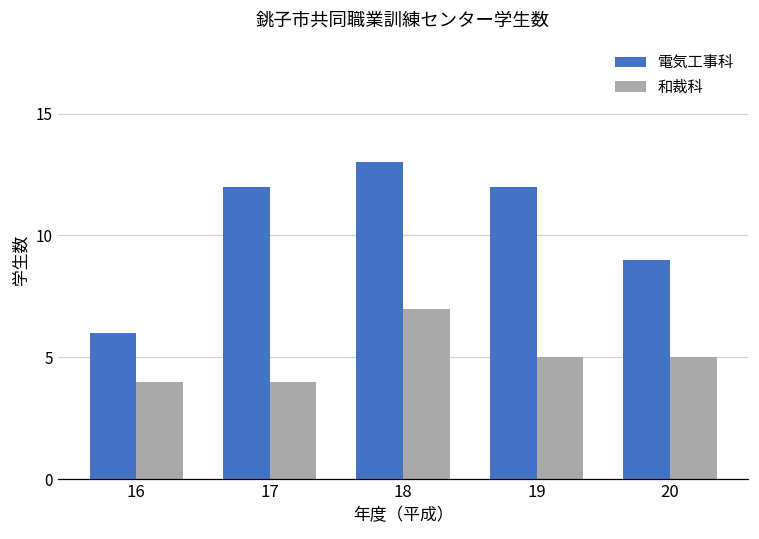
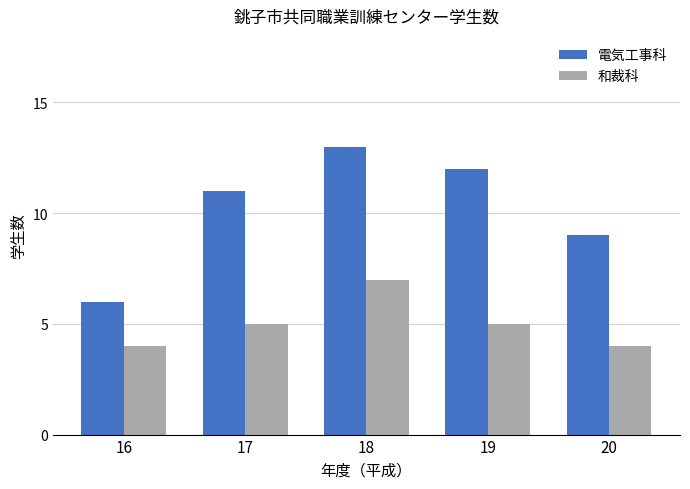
電気工事科, 17: 12 -> 11
和裁科, 17: 4 -> 5
和裁科, 20: 5 -> 4
